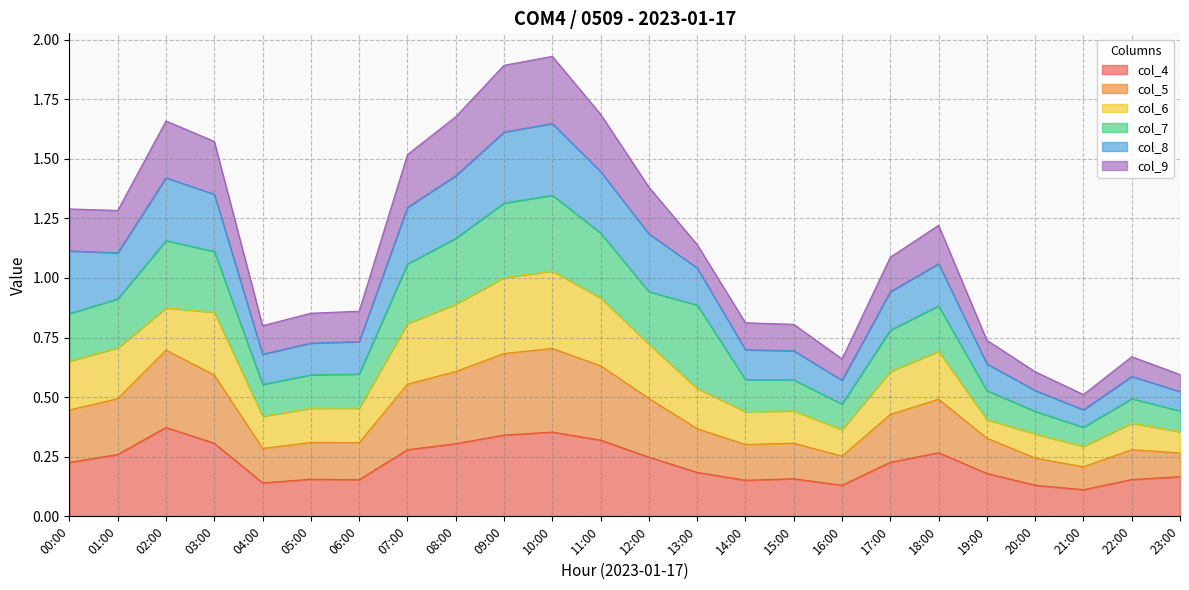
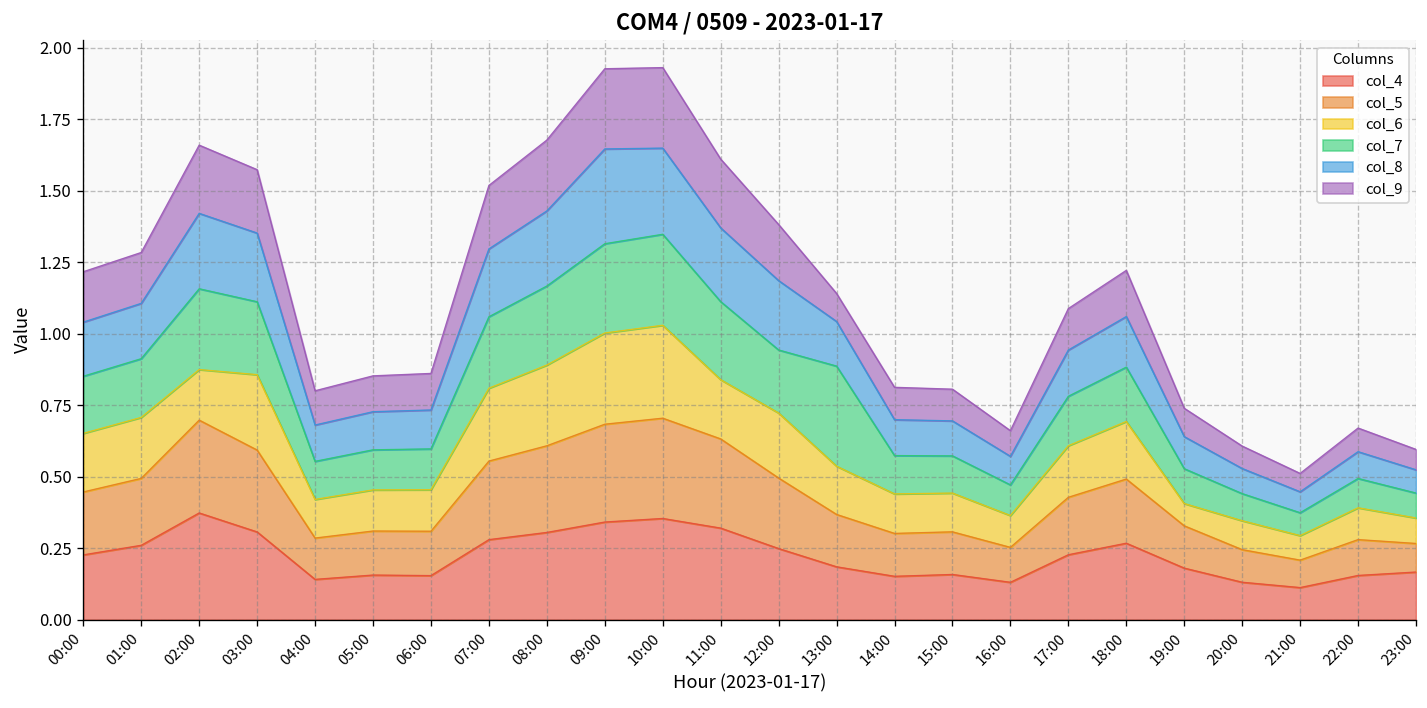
col_8, 00:00: 0.26 -> 0.19
col_8, 09:00: 0.30 -> 0.33
col_6, 11:00: 0.28 -> 0.21
